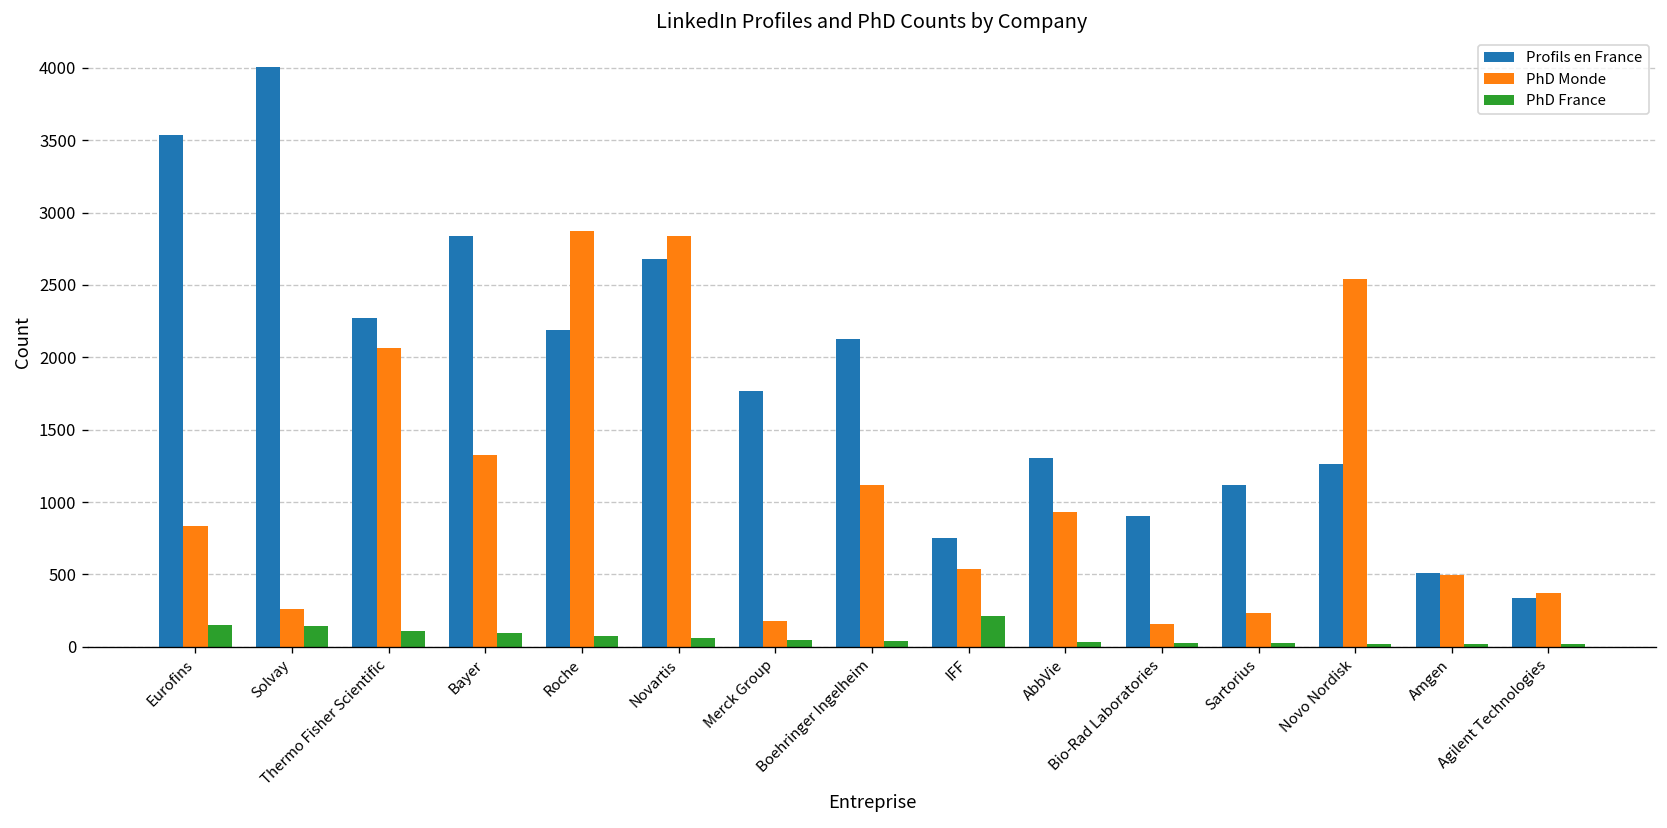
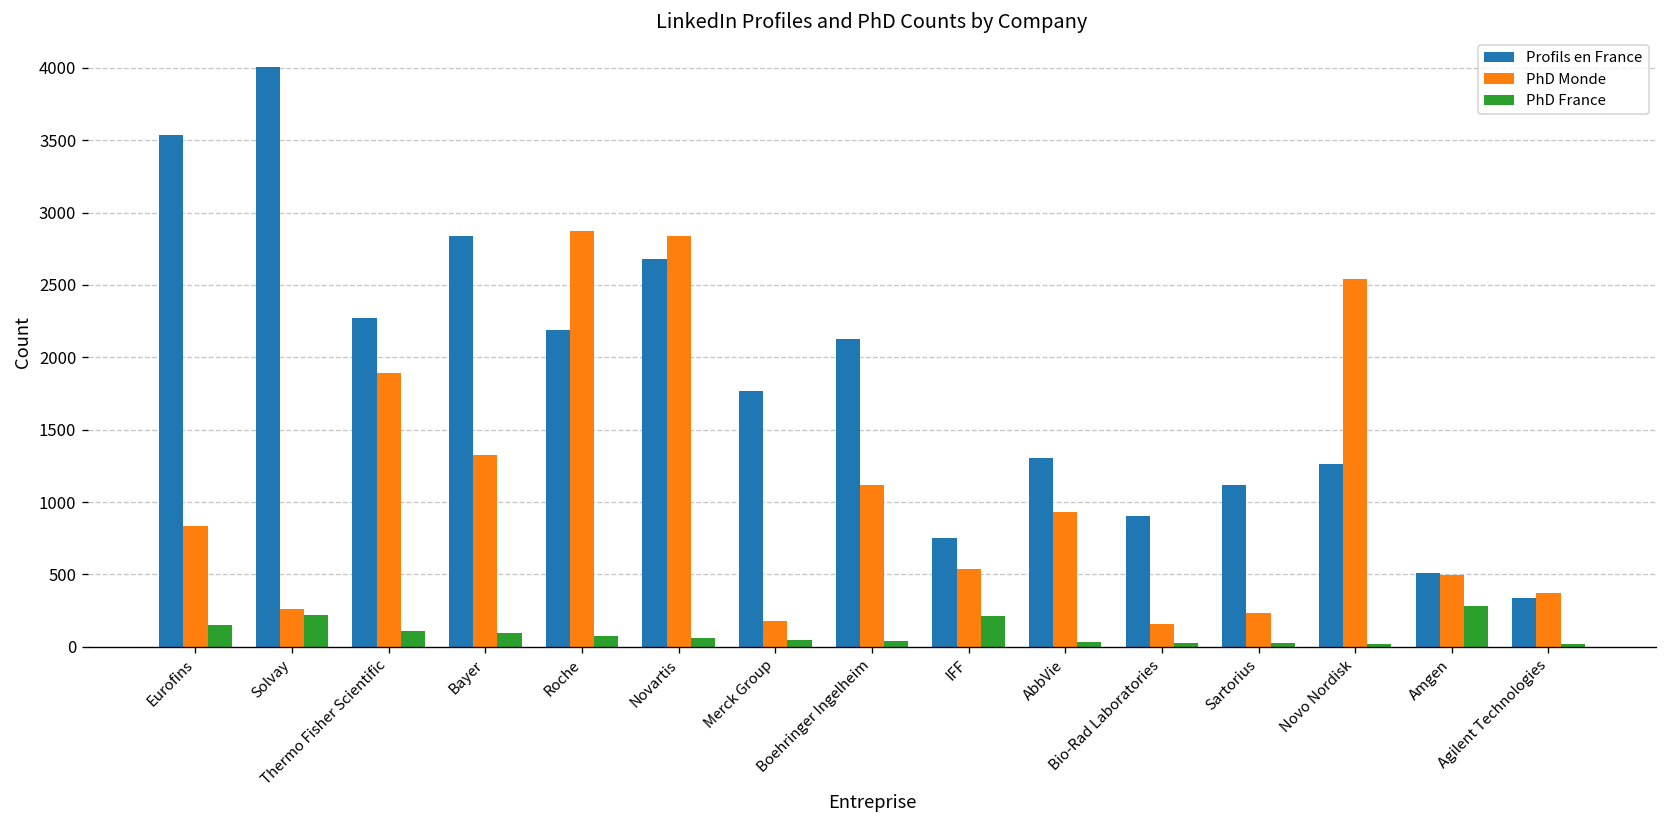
PhD France, Solvay: 140 -> 220
PhD Monde, Thermo Fisher Scientific: 2070 -> 1890
PhD France, Amgen: 20 -> 290
